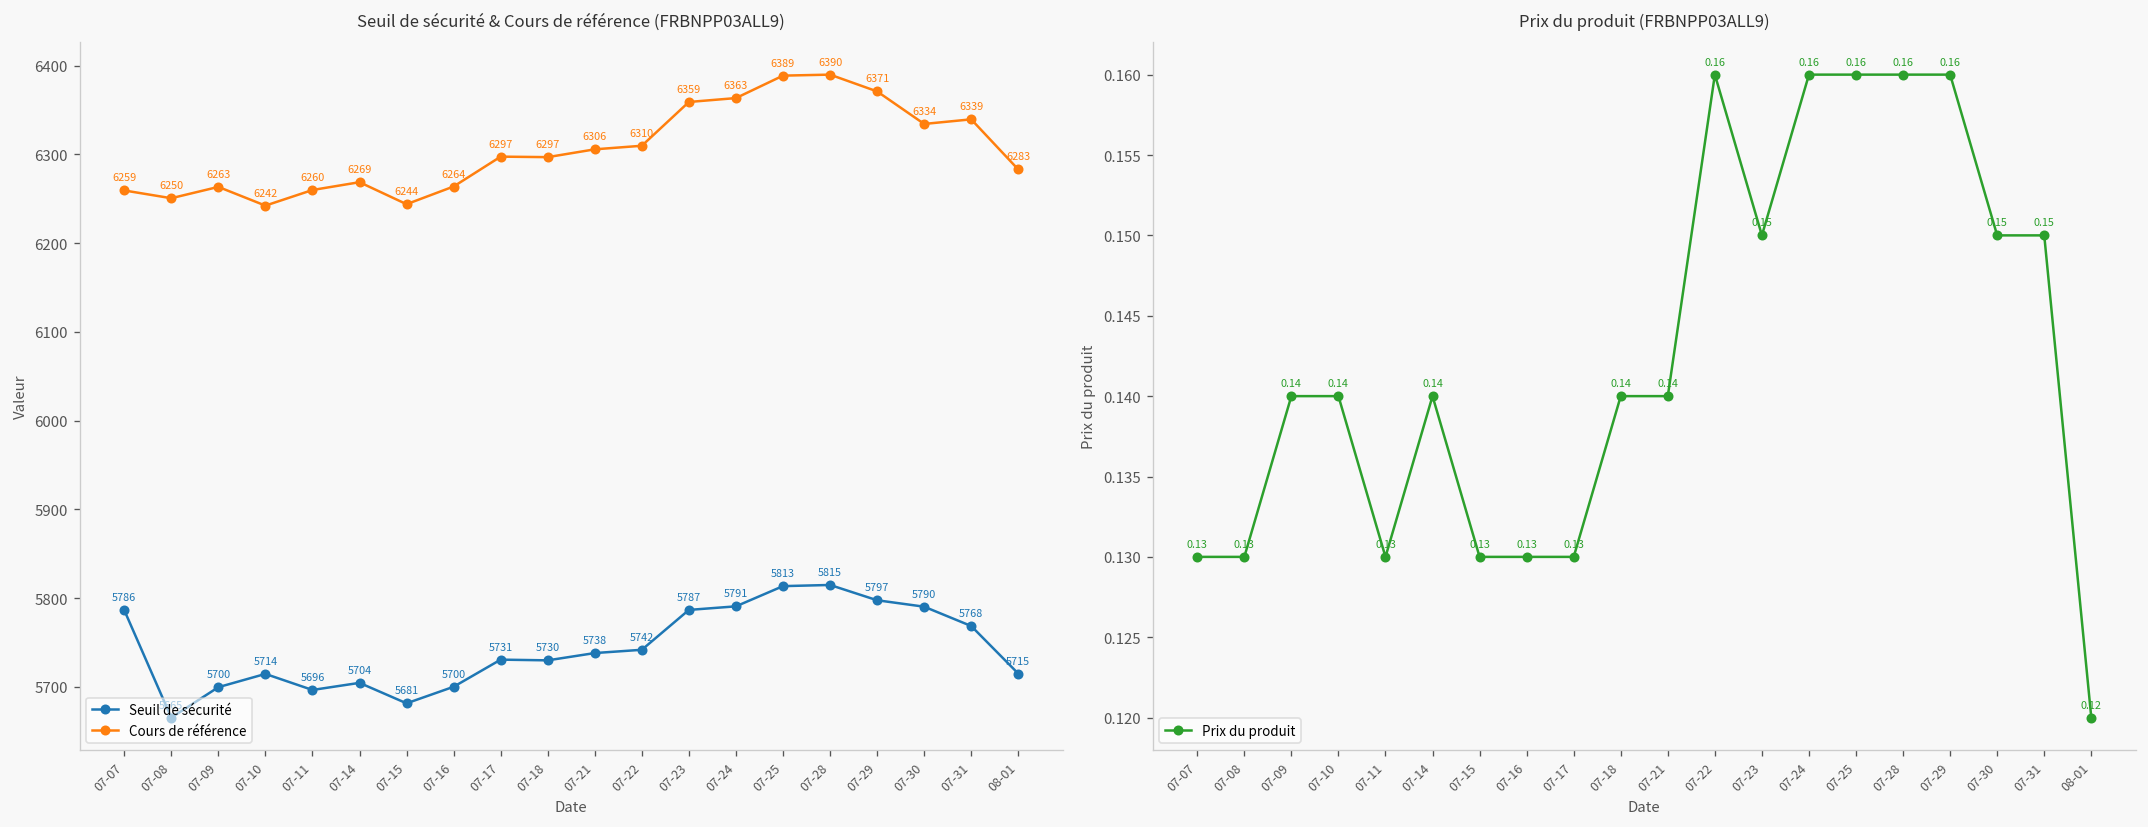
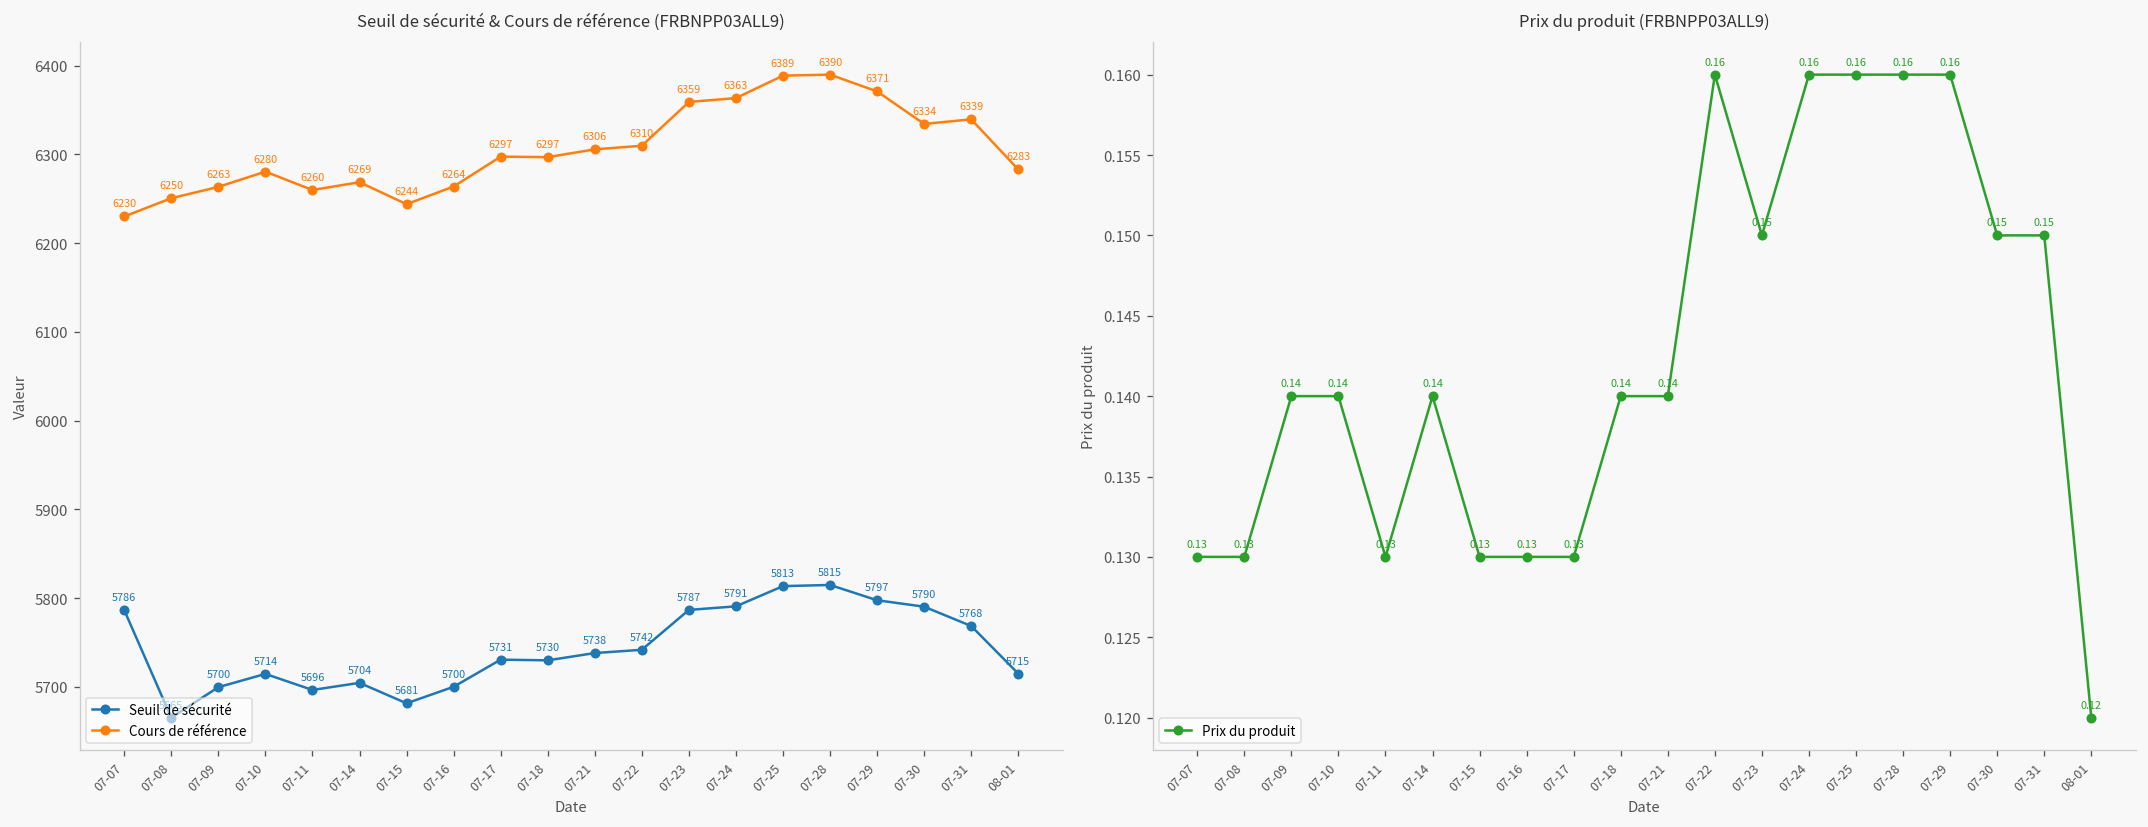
Seuil de sécurité & Cours de référence (FRBNPP03ALL9), Cours de référence, 07-07: 6259 -> 6230
Seuil de sécurité & Cours de référence (FRBNPP03ALL9), Cours de référence, 07-10: 6242 -> 6280
